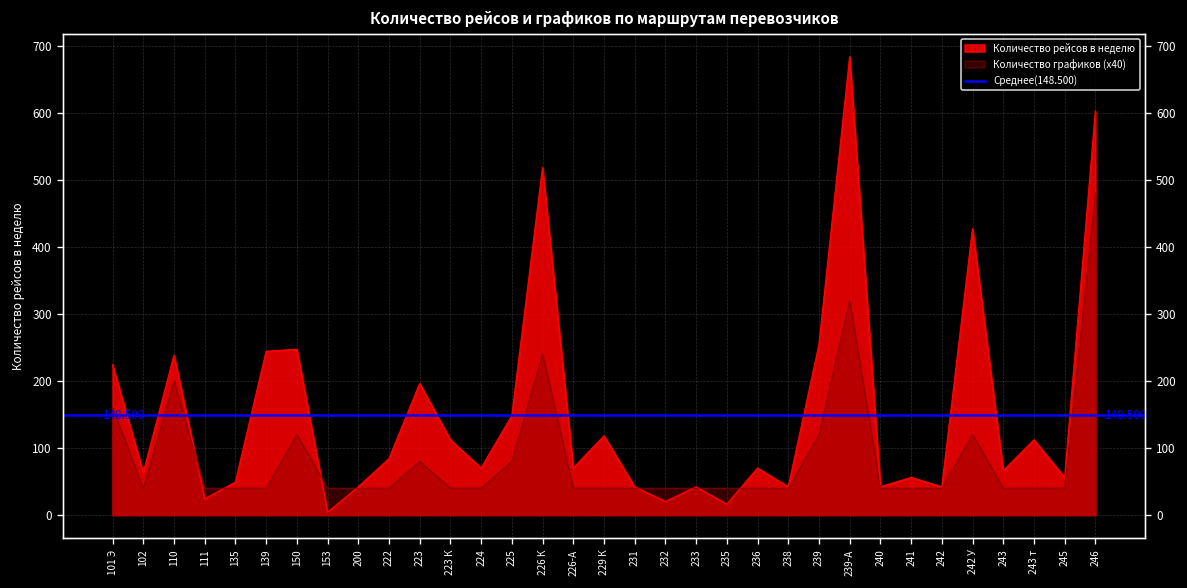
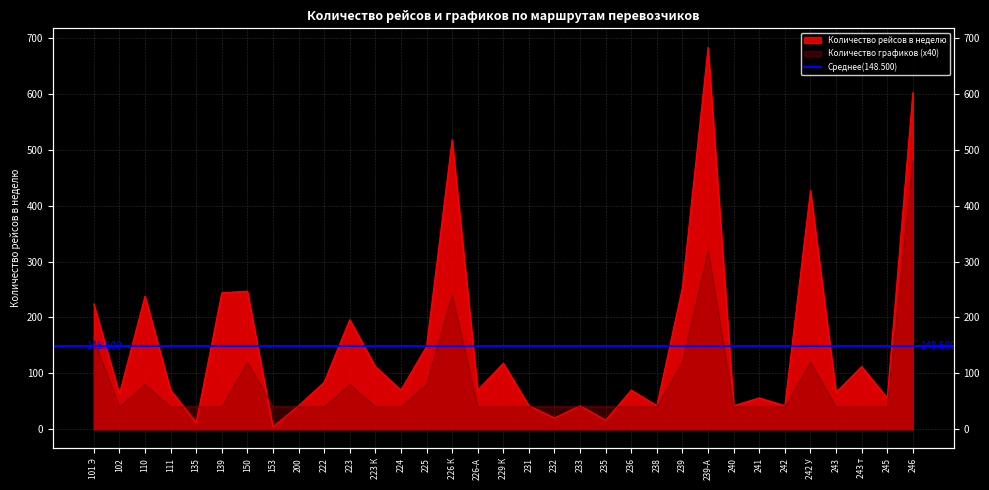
Количество графиков (x40), 110: 200 -> 80
Количество рейсов в неделю, 111: 20 -> 70
Количество рейсов в неделю, 135: 50 -> 10
